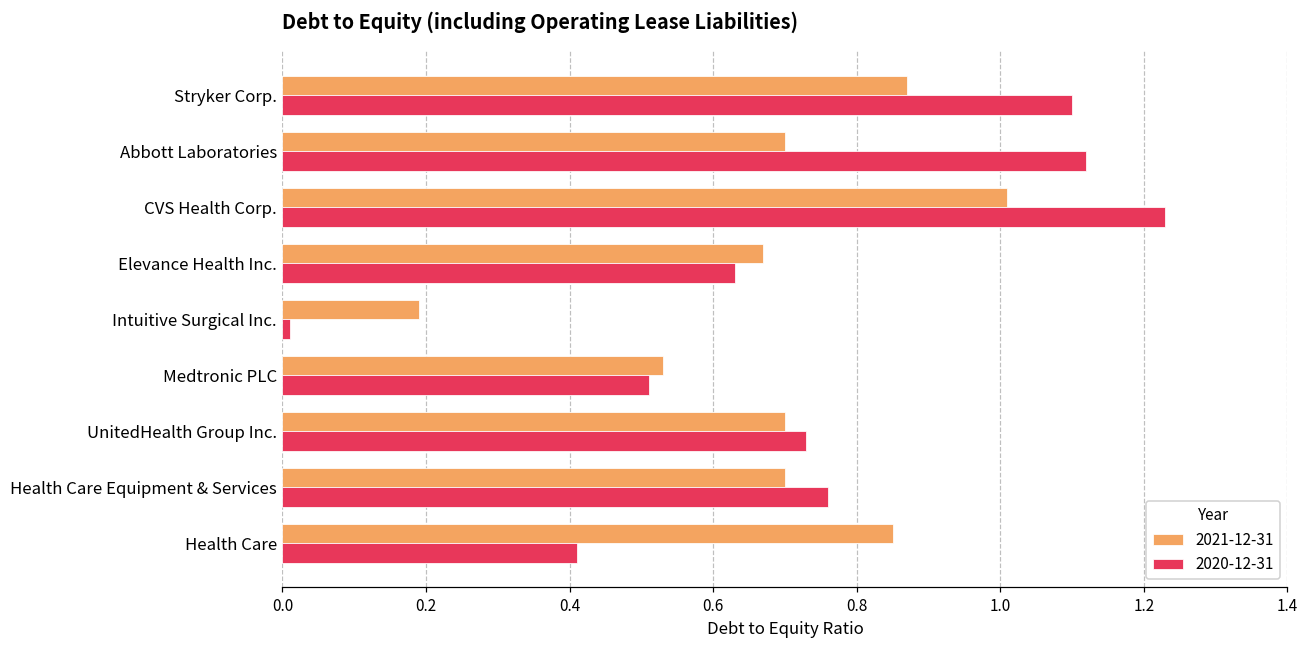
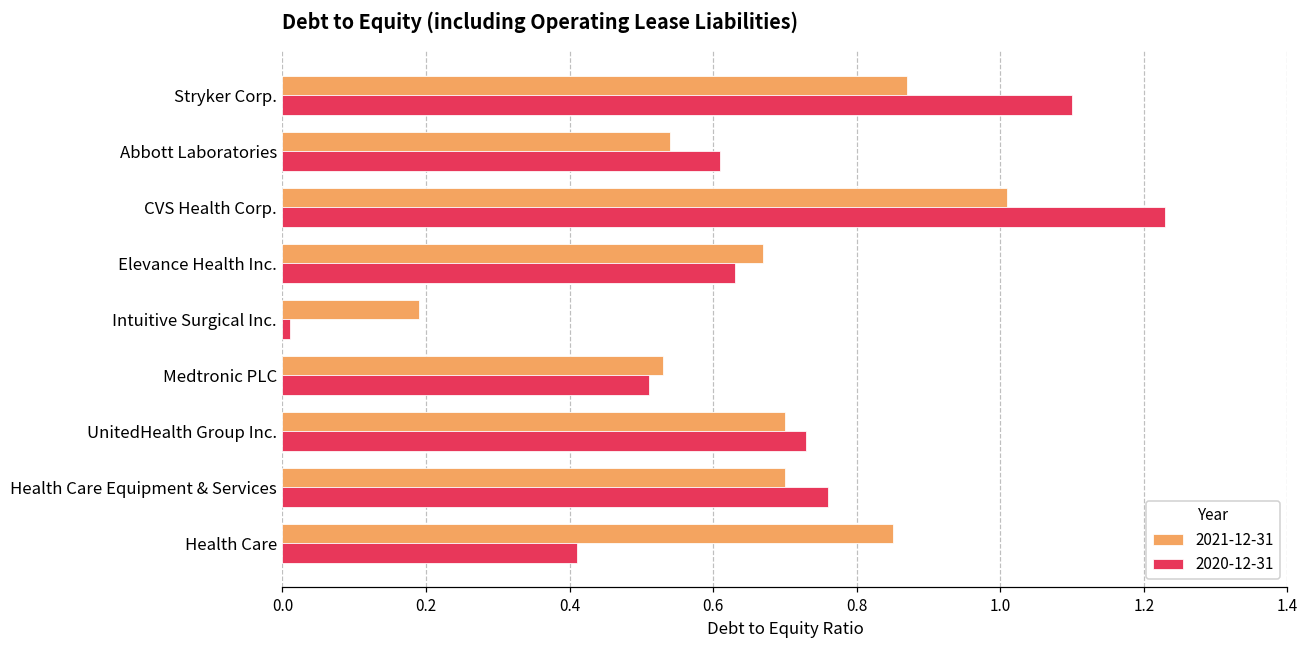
2021-12-31, Abbott Laboratories: 0.70 -> 0.54
2020-12-31, Abbott Laboratories: 1.12 -> 0.61
